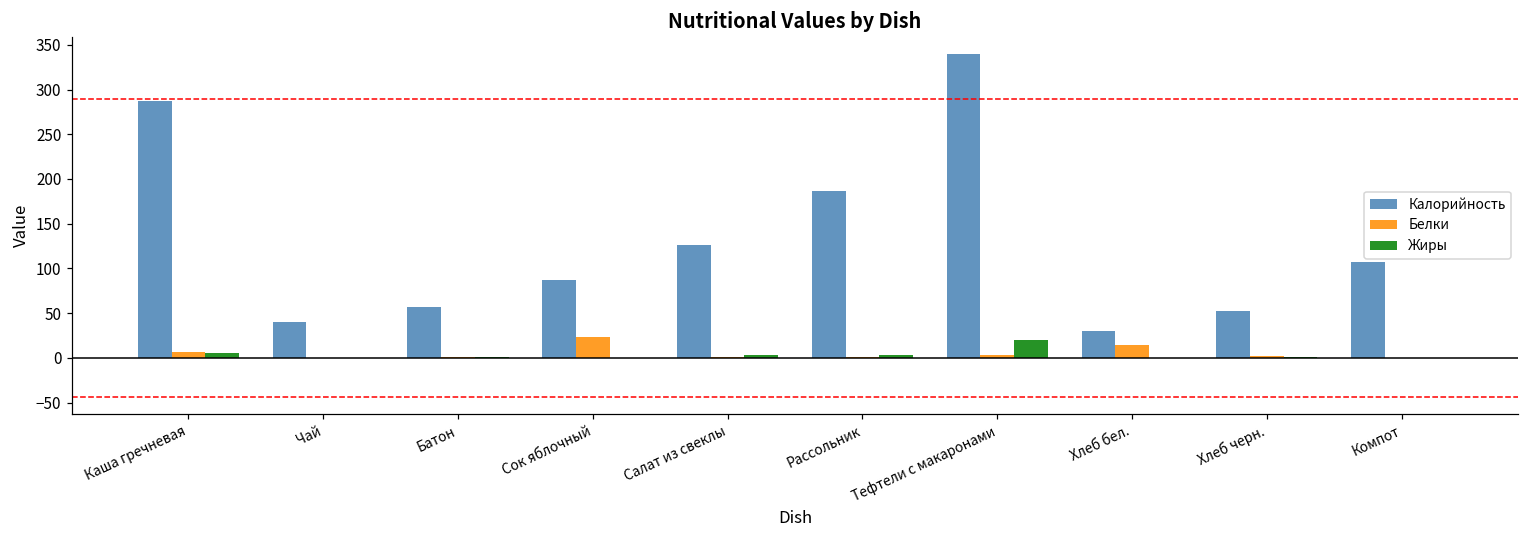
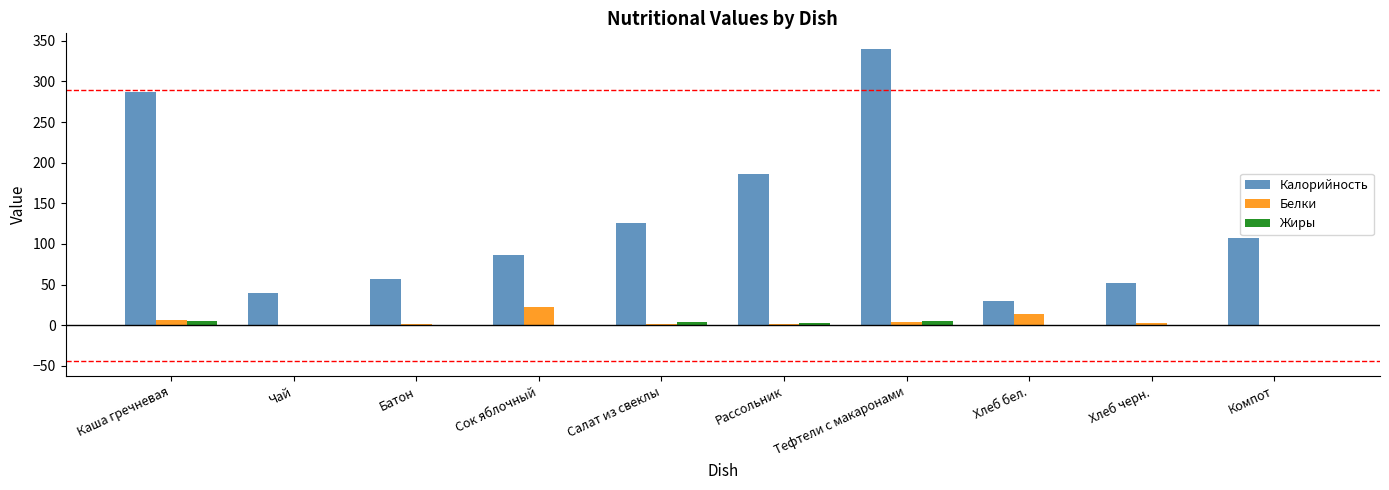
Жиры, Тефтели с макаронами: 20 -> 10
